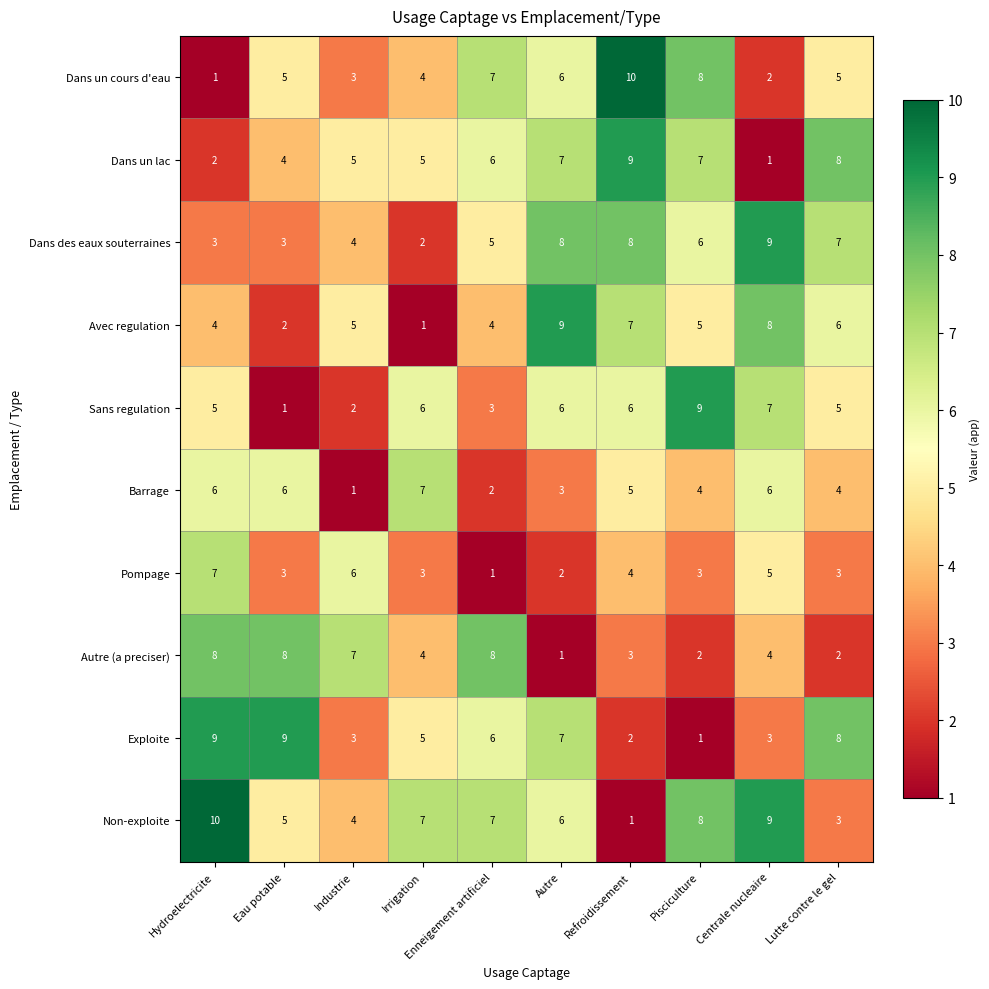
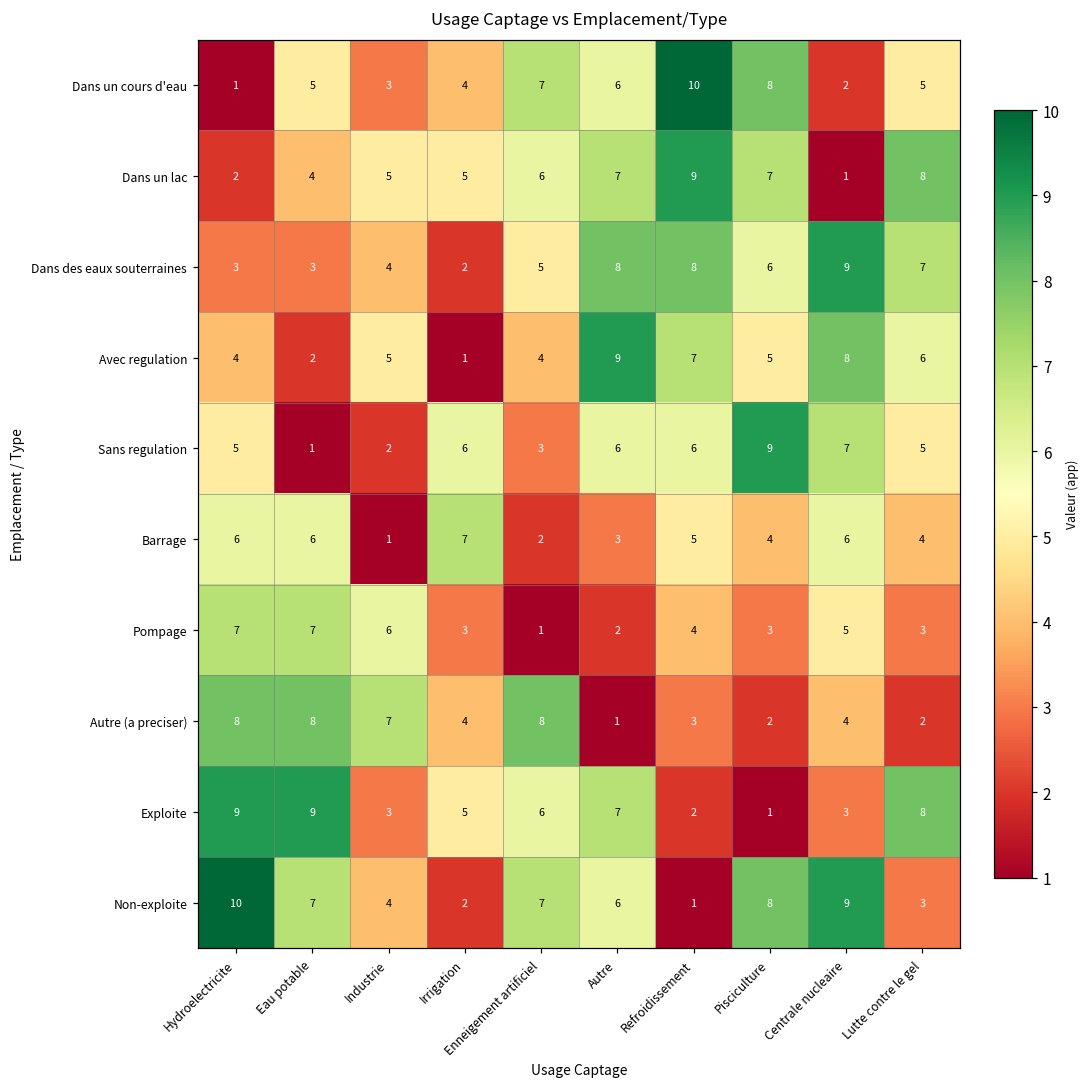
Pompage, Eau potable: 3 -> 7
Non-exploite, Eau potable: 5 -> 7
Non-exploite, Irrigation: 7 -> 2
